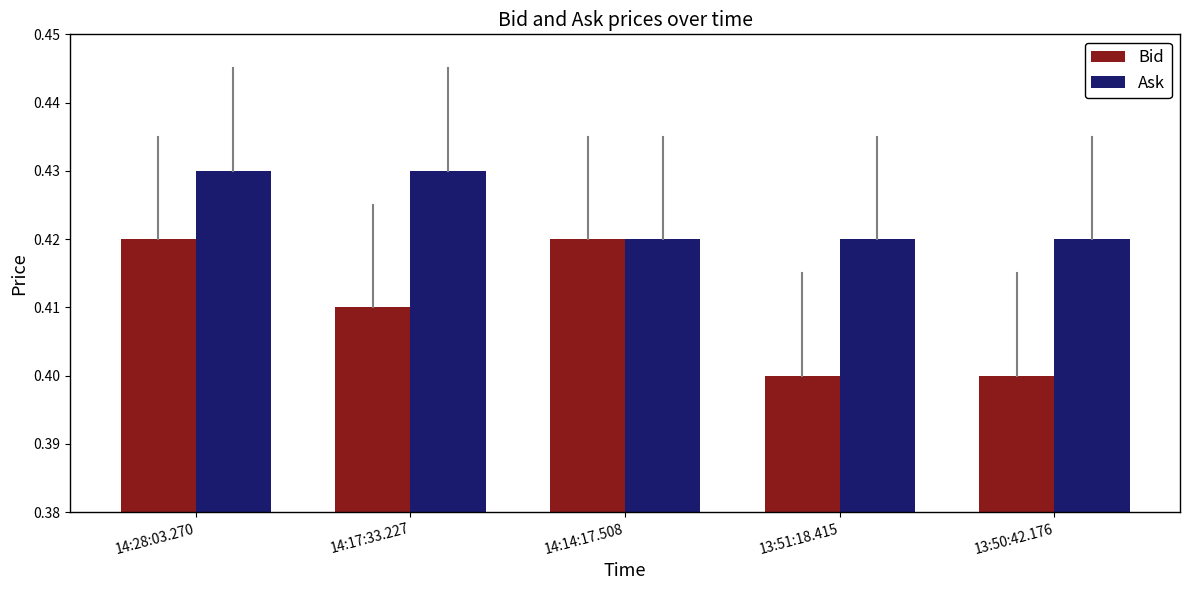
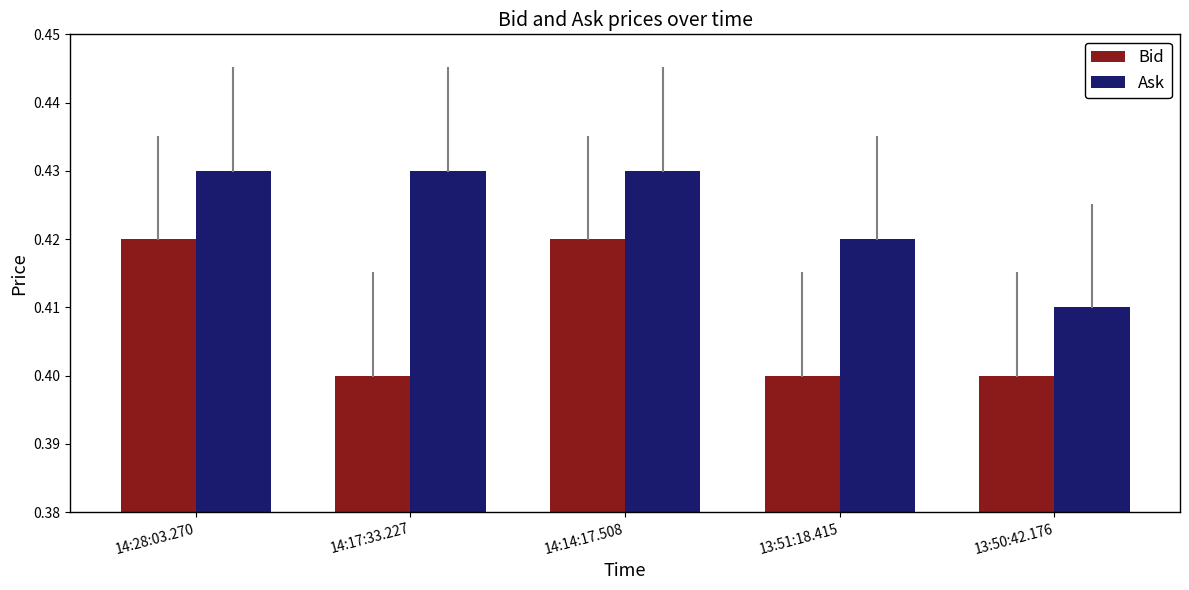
Bid, 14:17:33.227: 0.41 -> 0.40
Ask, 14:14:17.508: 0.42 -> 0.43
Ask, 13:50:42.176: 0.42 -> 0.41
